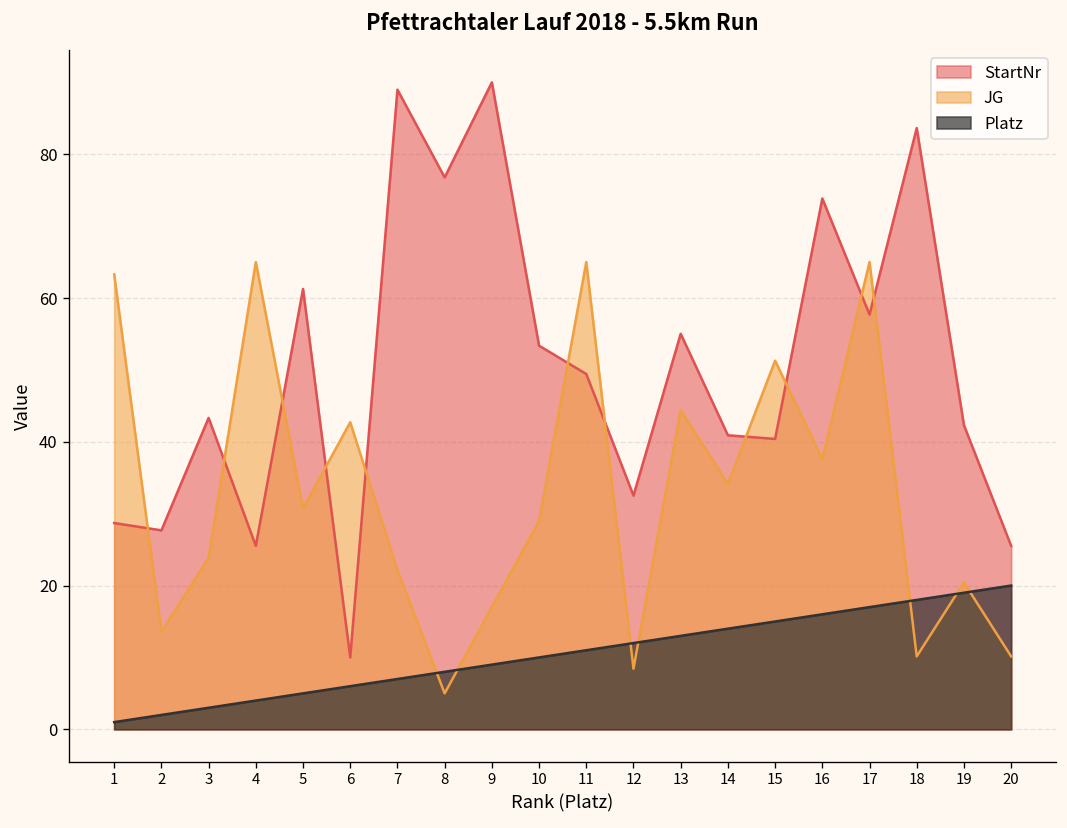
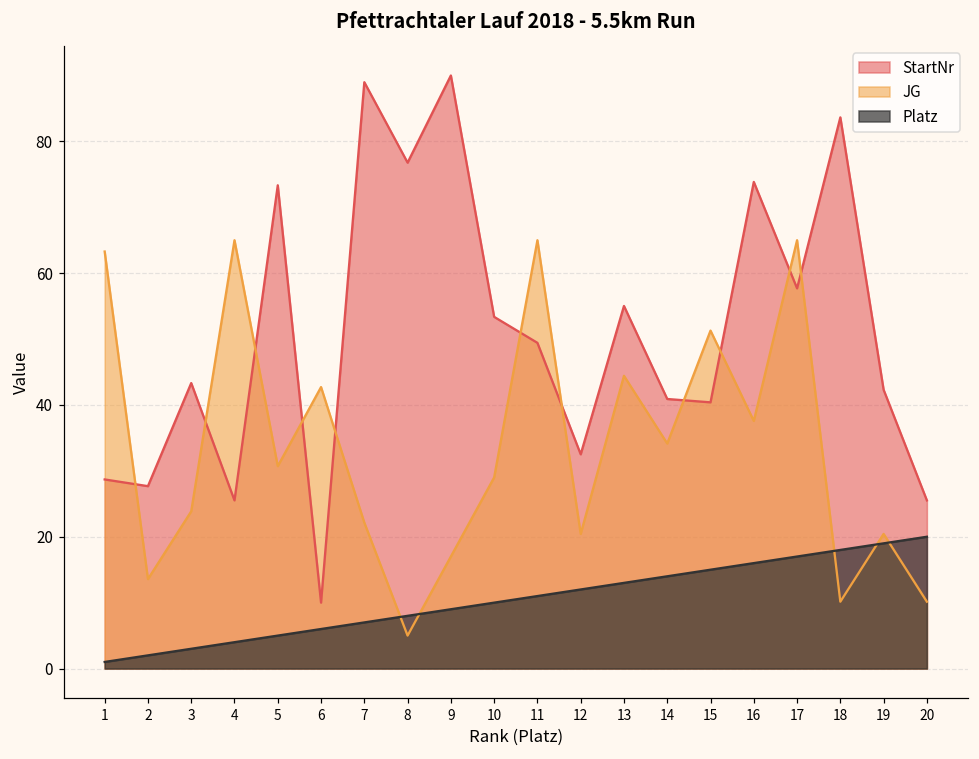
StartNr, 5: 61 -> 73
JG, 12: 8 -> 20
